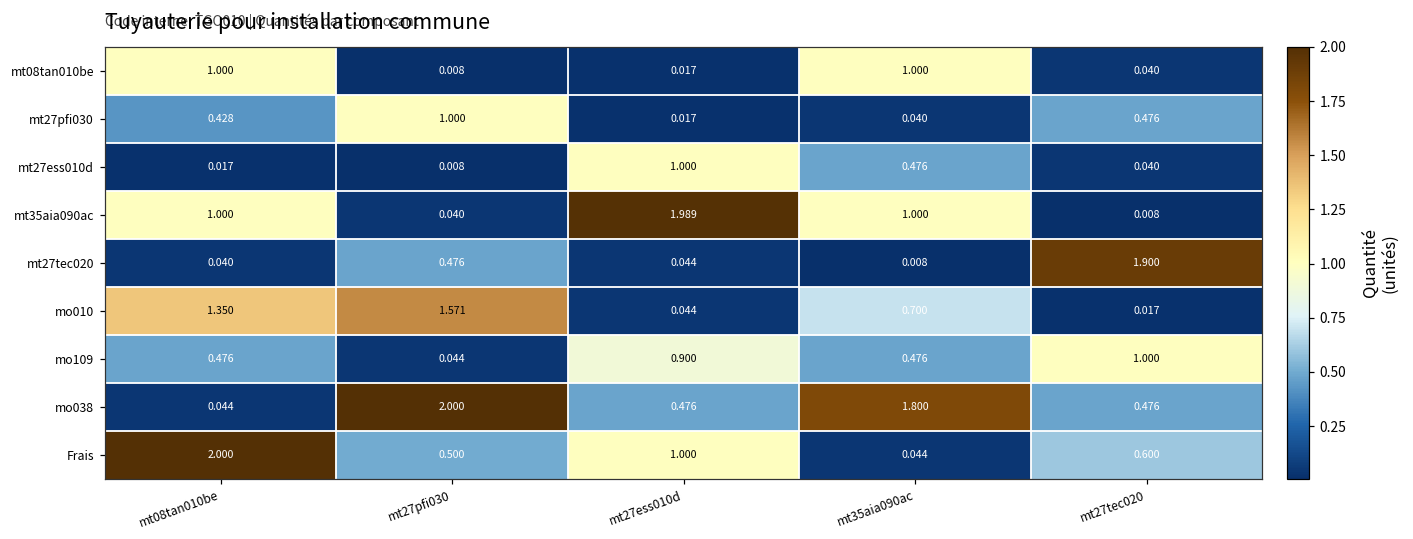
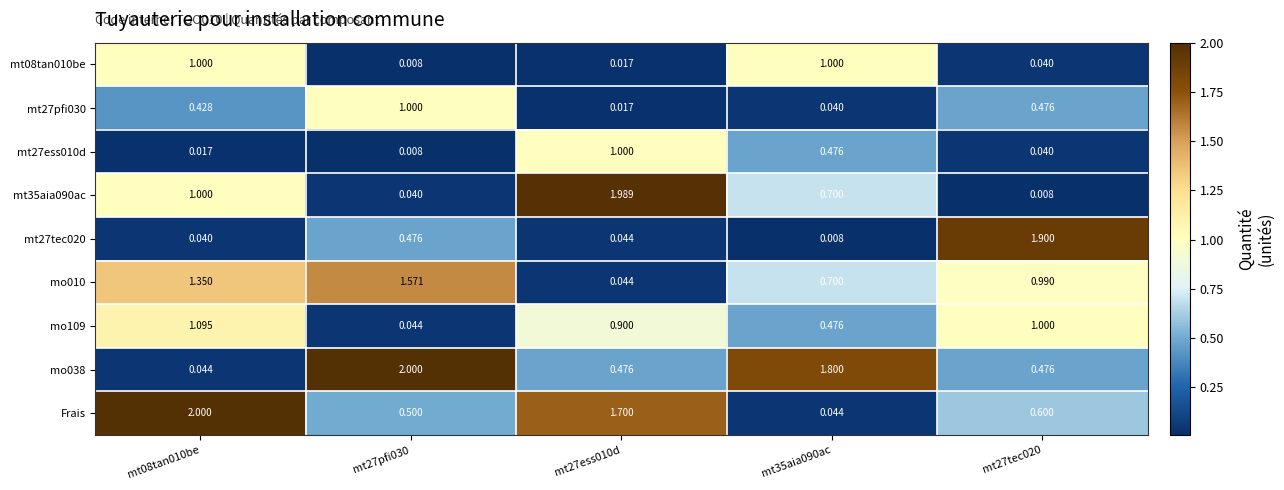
mt35aia090ac, mt35aia090ac: 1.000 -> 0.700
mo010, mt27tec020: 0.017 -> 0.990
mo109, mt08tan010be: 0.476 -> 1.095
Frais, mt27ess010d: 1.000 -> 1.700
